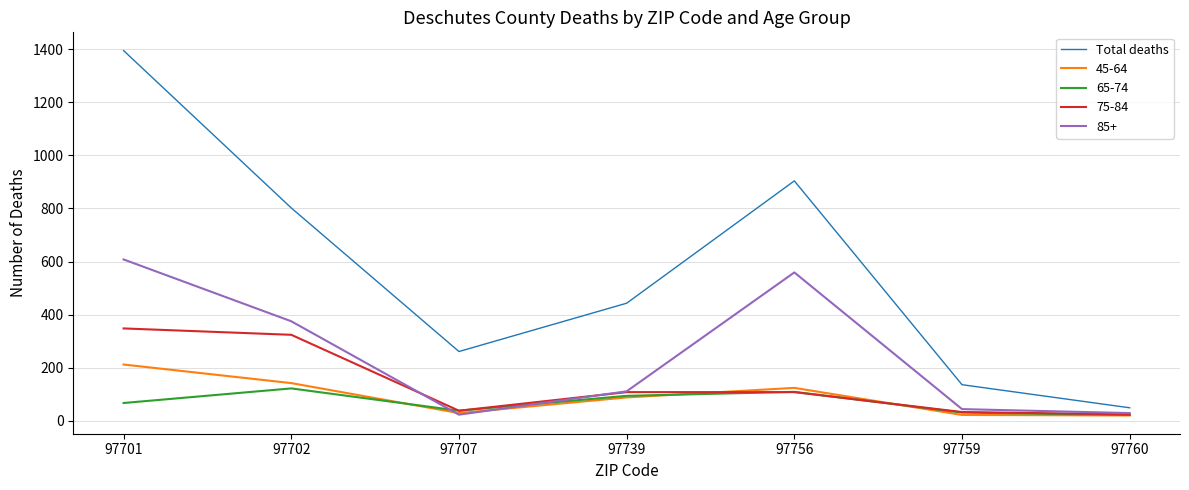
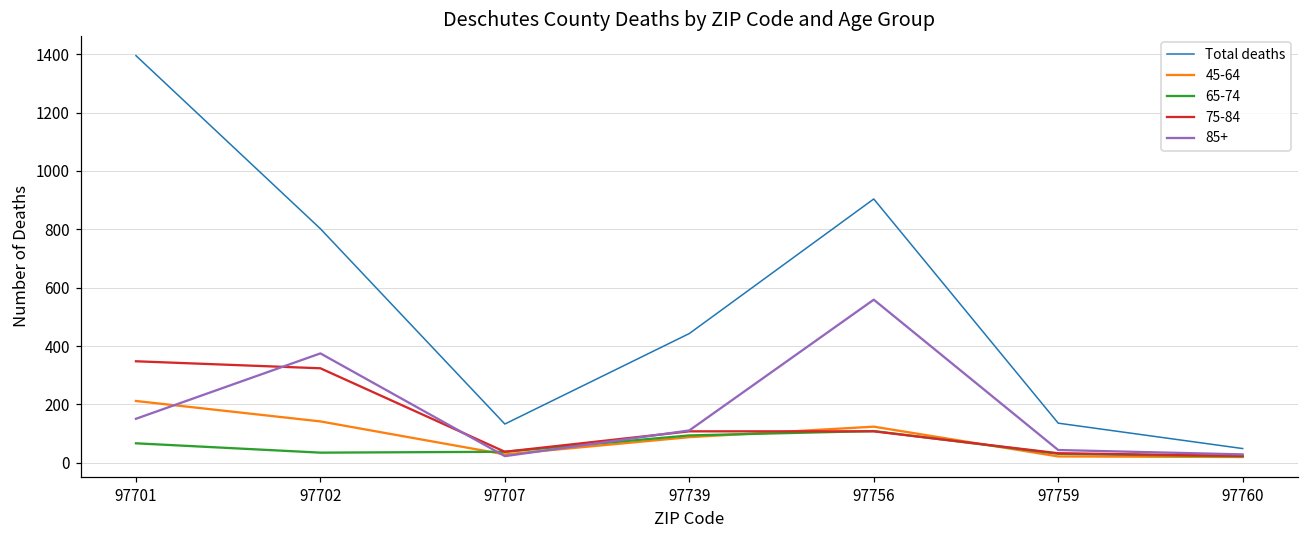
85+, 97701: 610 -> 150
65-74, 97702: 120 -> 40
Total deaths, 97707: 260 -> 130
